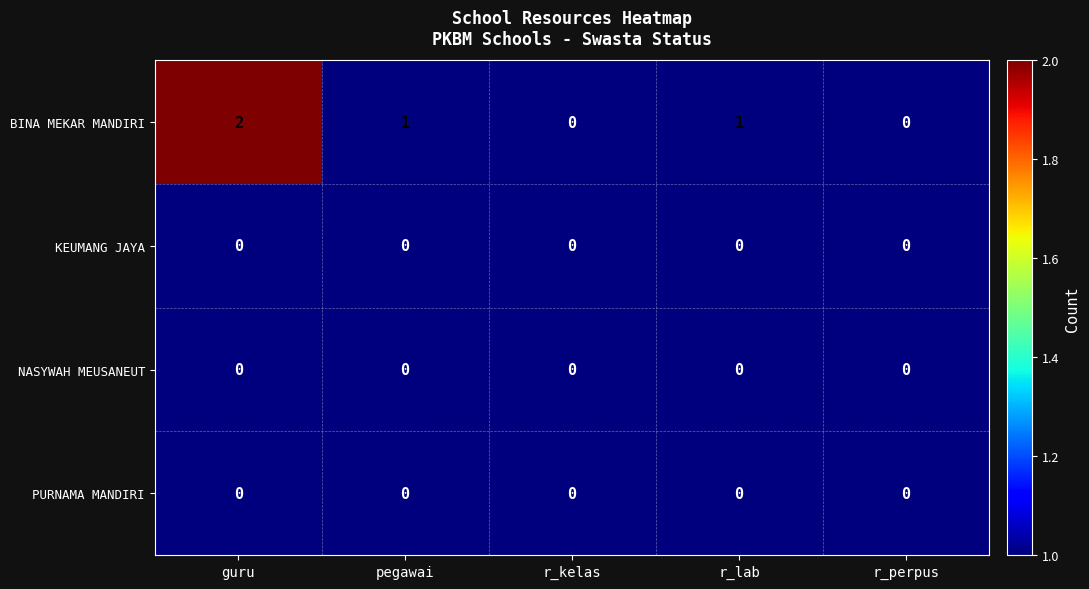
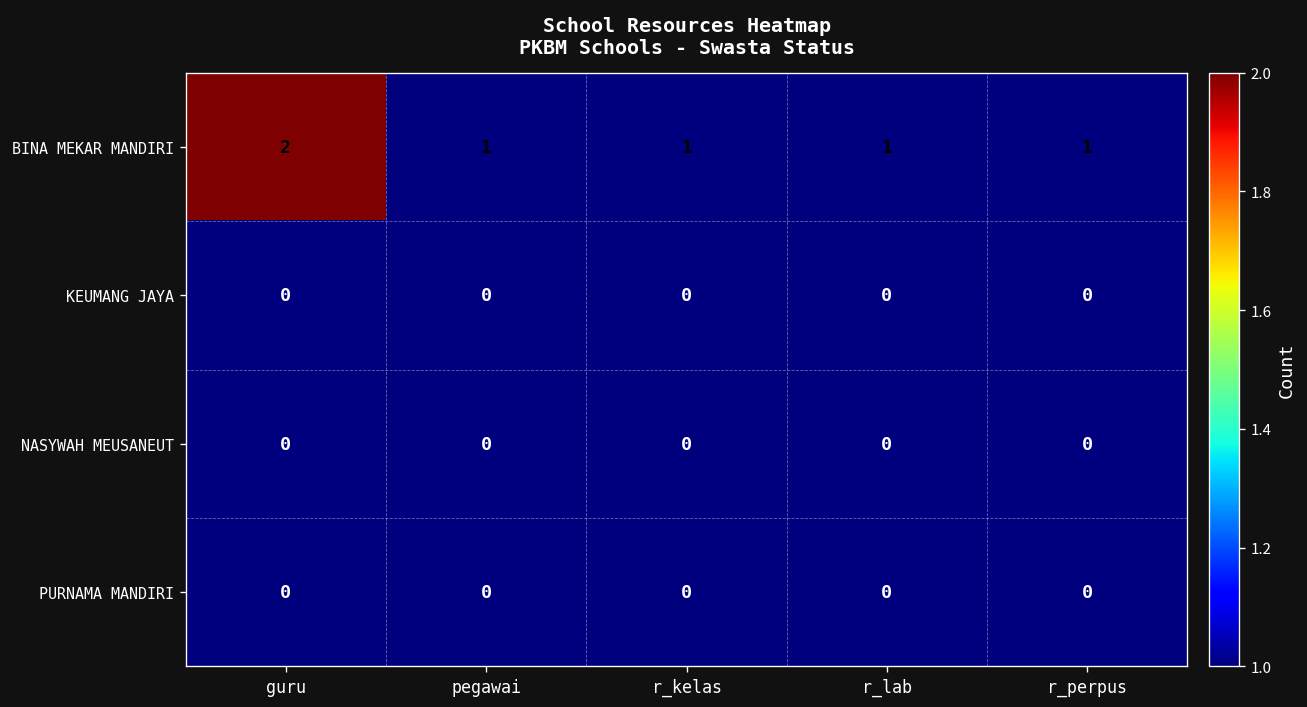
BINA MEKAR MANDIRI, r_kelas: 0 -> 1
BINA MEKAR MANDIRI, r_perpus: 0 -> 1
